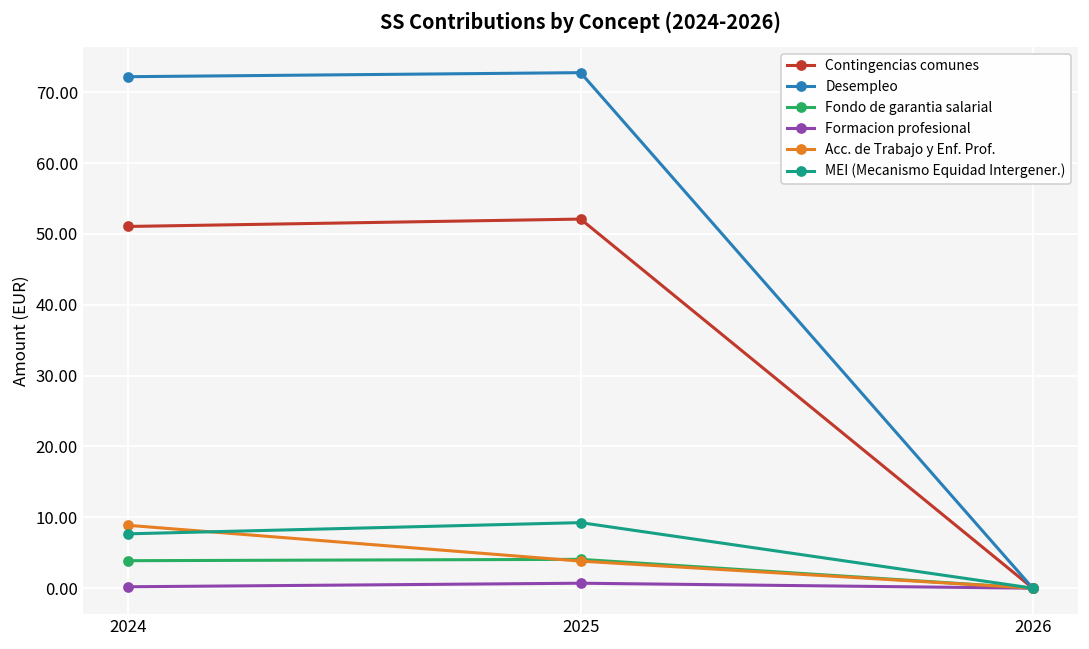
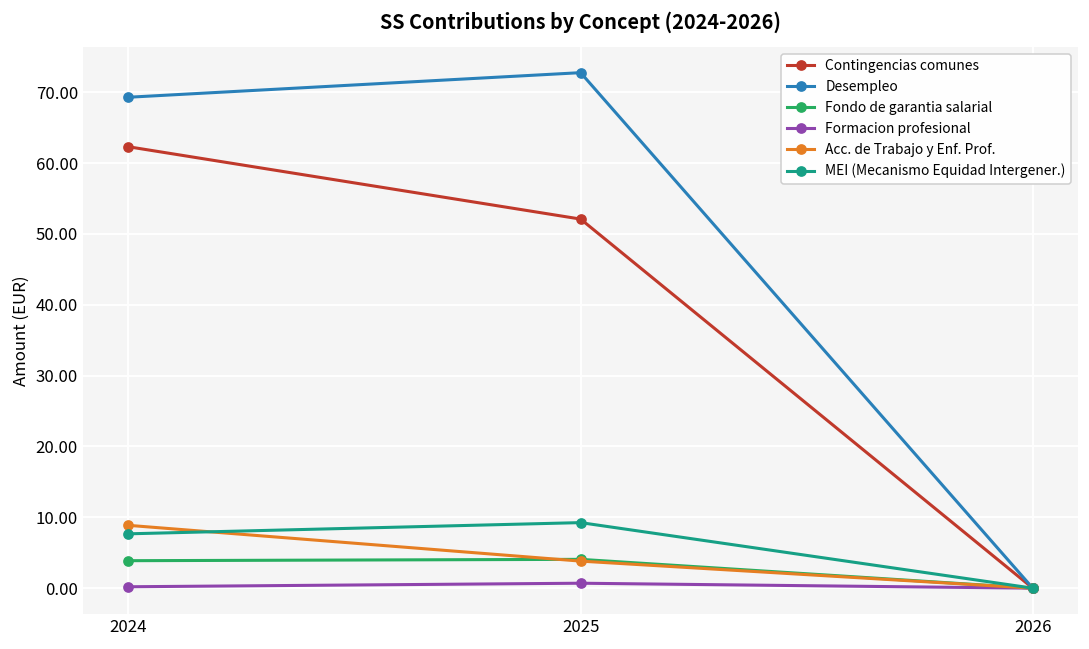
Contingencias comunes, 2024: 51 -> 62
Desempleo, 2024: 72 -> 69
